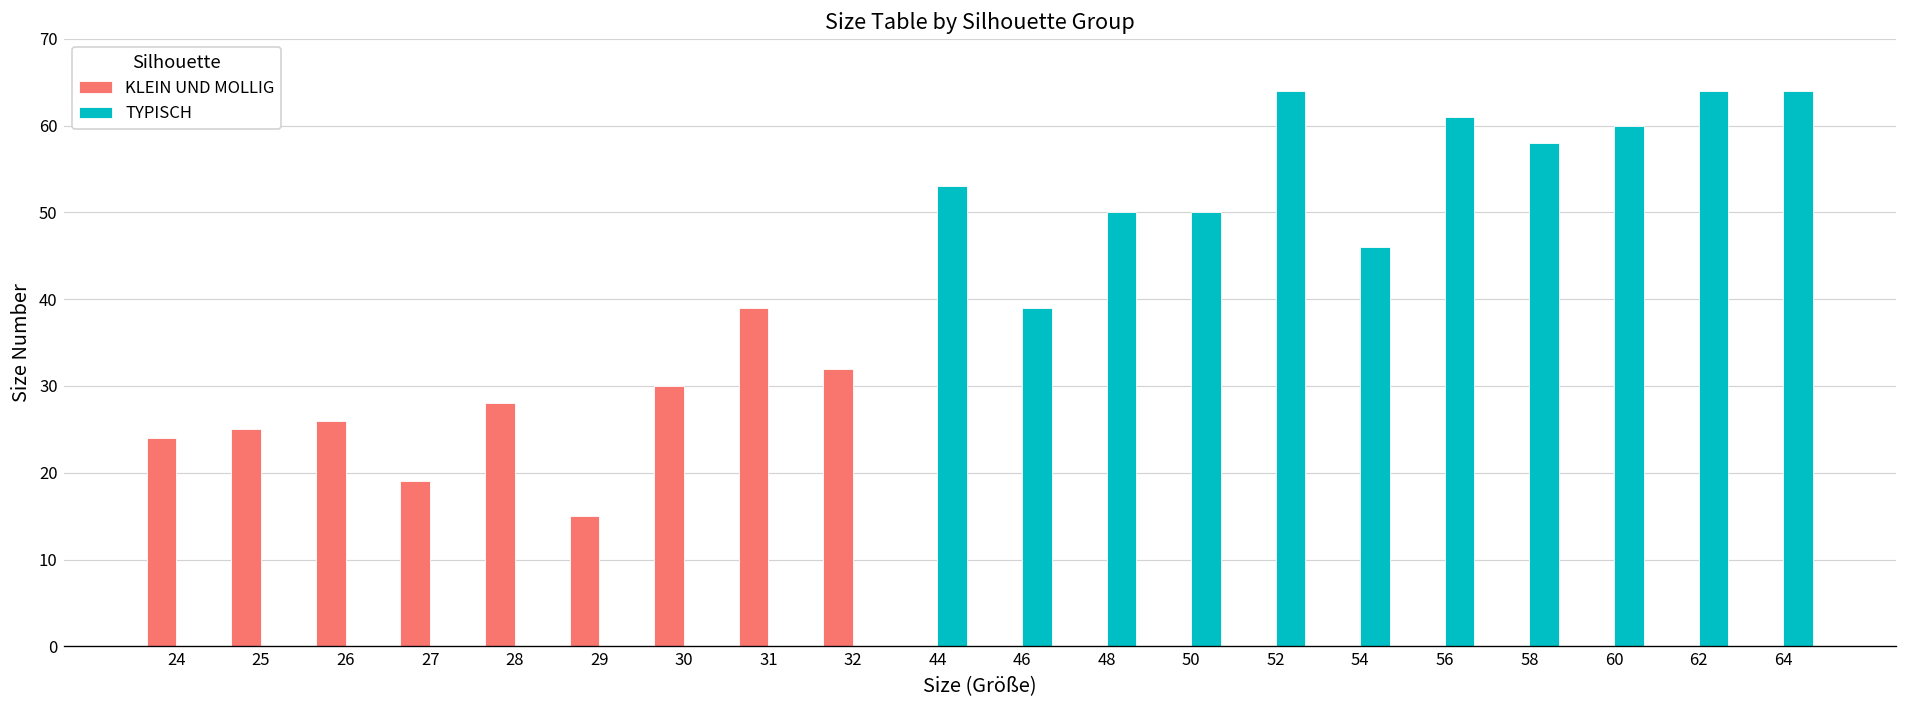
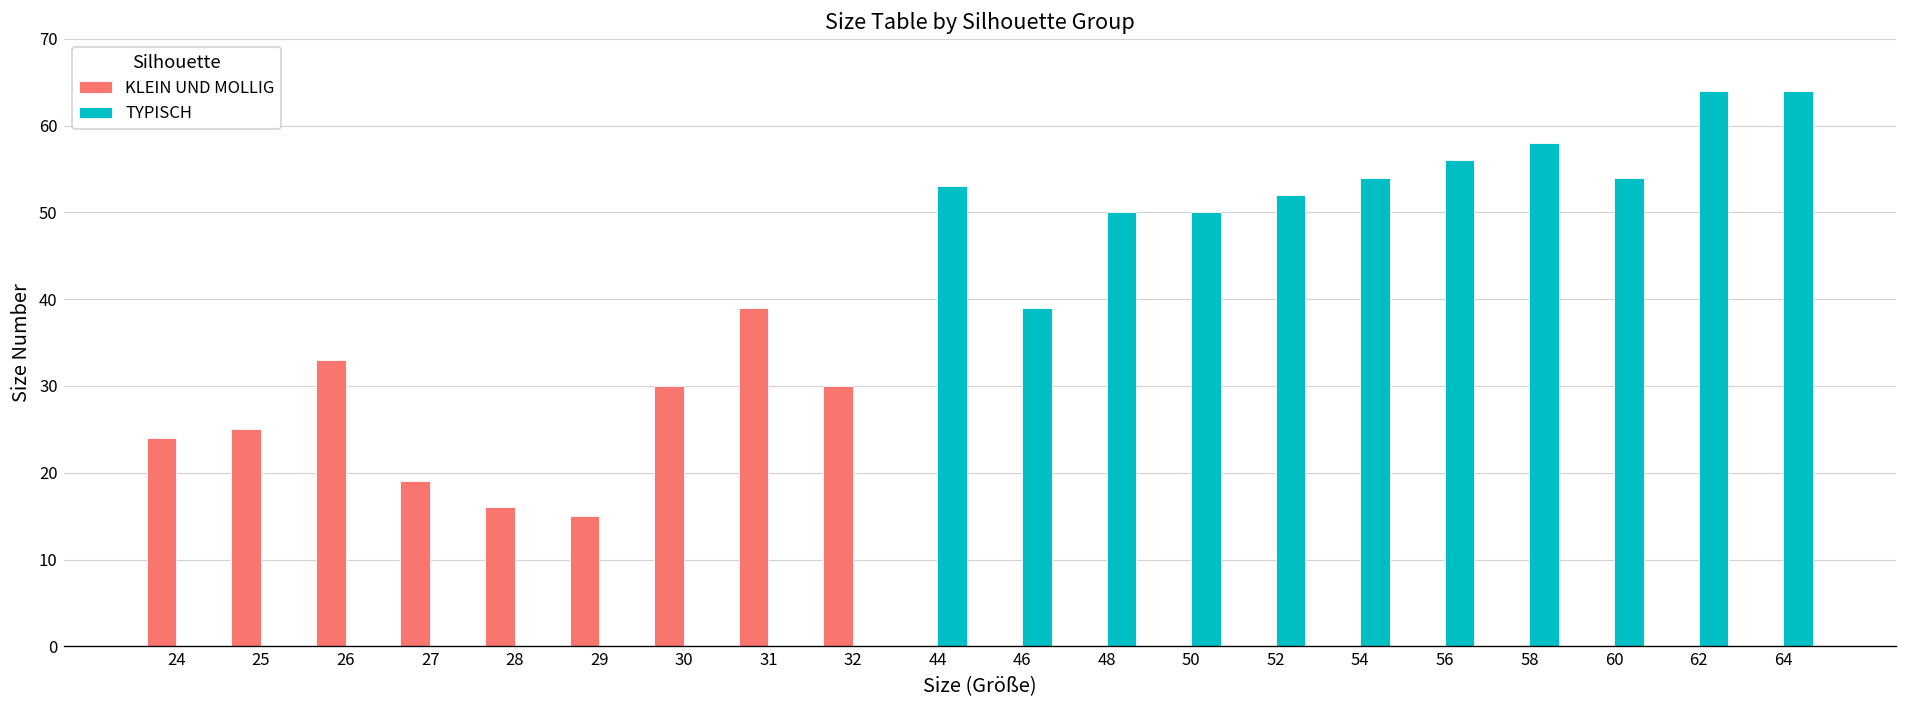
KLEIN UND MOLLIG, 26: 26 -> 33
KLEIN UND MOLLIG, 28: 28 -> 16
KLEIN UND MOLLIG, 32: 32 -> 30
TYPISCH, 52: 64 -> 52
TYPISCH, 54: 46 -> 54
TYPISCH, 56: 61 -> 56
TYPISCH, 60: 60 -> 54
